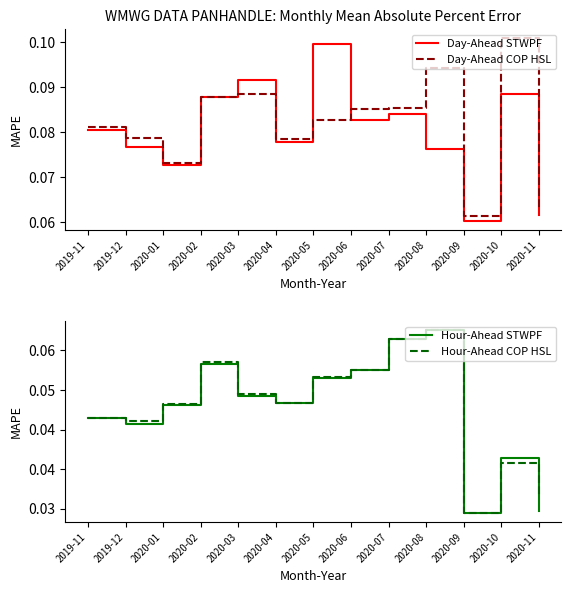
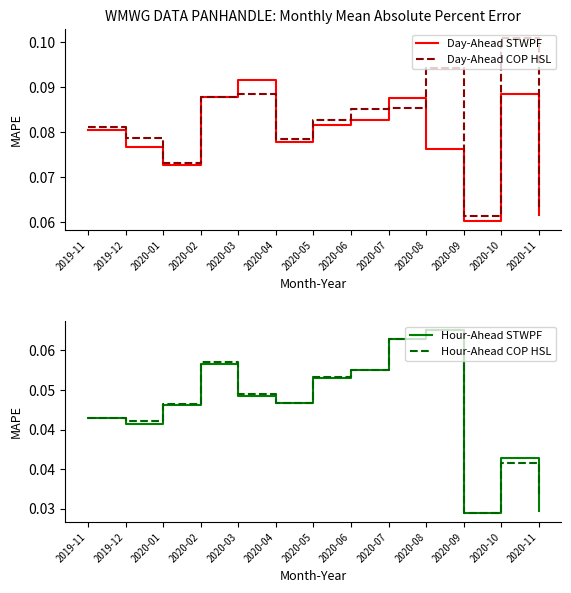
WMWG DATA PANHANDLE: Monthly Mean Absolute Percent Error, Day-Ahead STWPF, 2020-05: 0.100 -> 0.082
WMWG DATA PANHANDLE: Monthly Mean Absolute Percent Error, Day-Ahead STWPF, 2020-07: 0.084 -> 0.088
